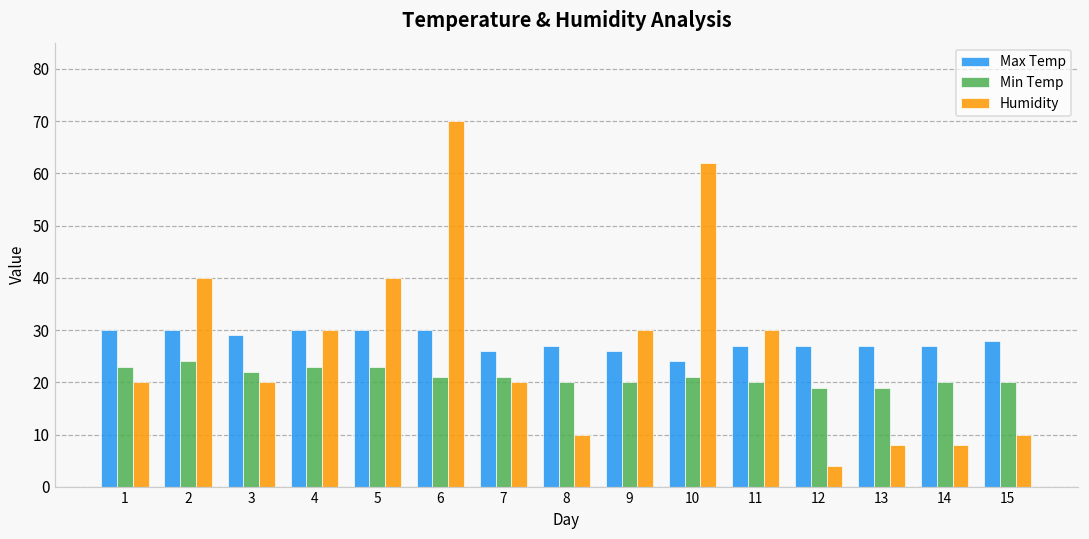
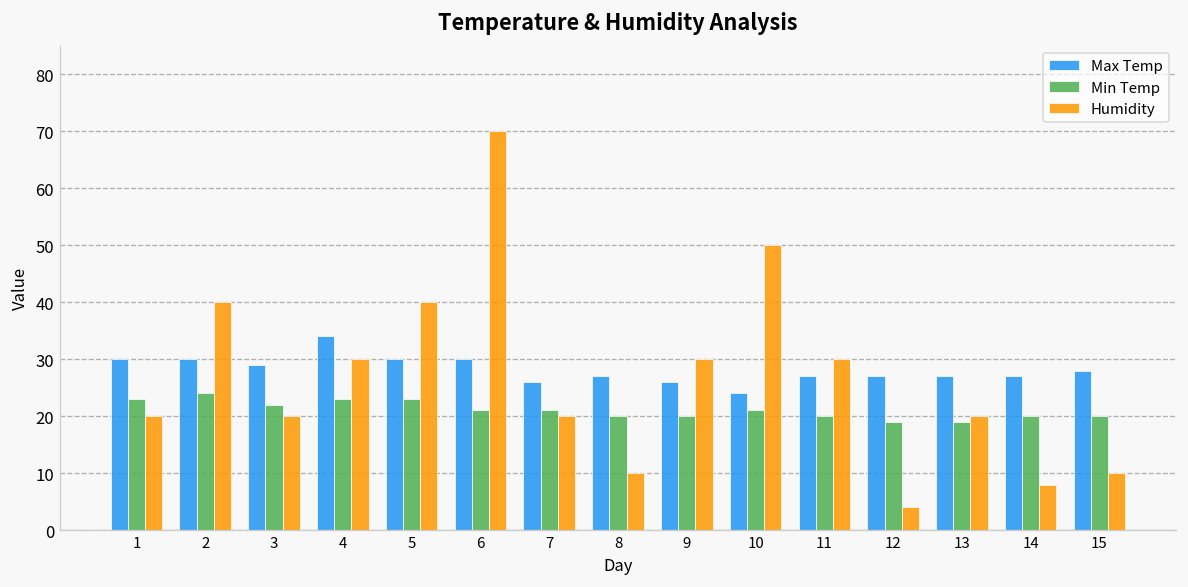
Max Temp, 4: 30 -> 34
Humidity, 10: 62 -> 50
Humidity, 13: 8 -> 20
